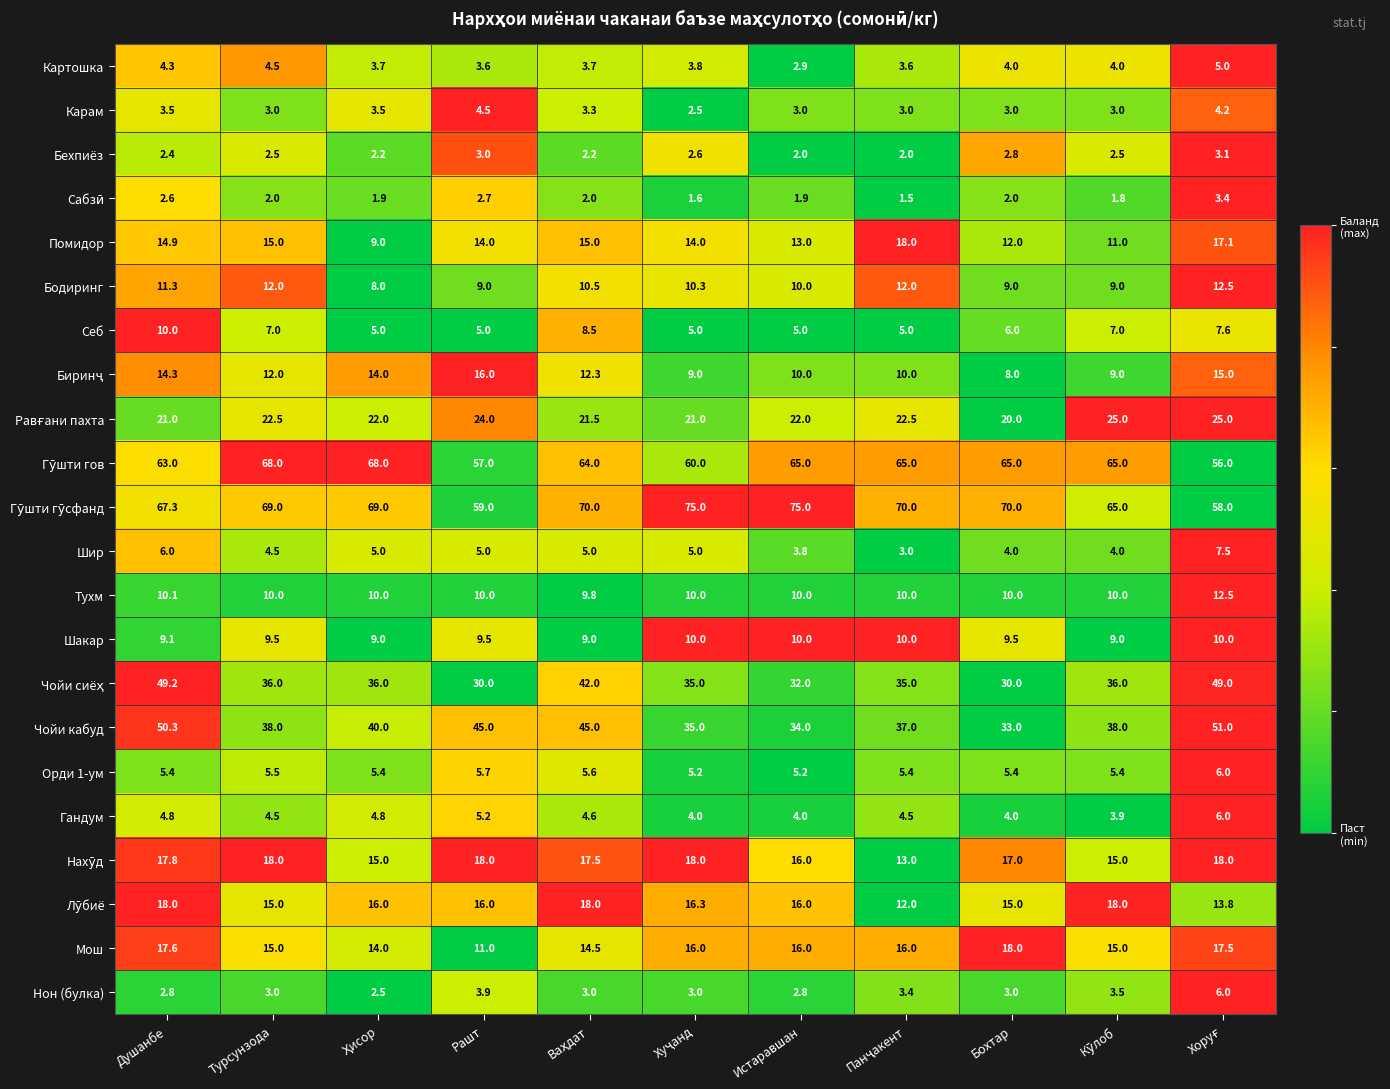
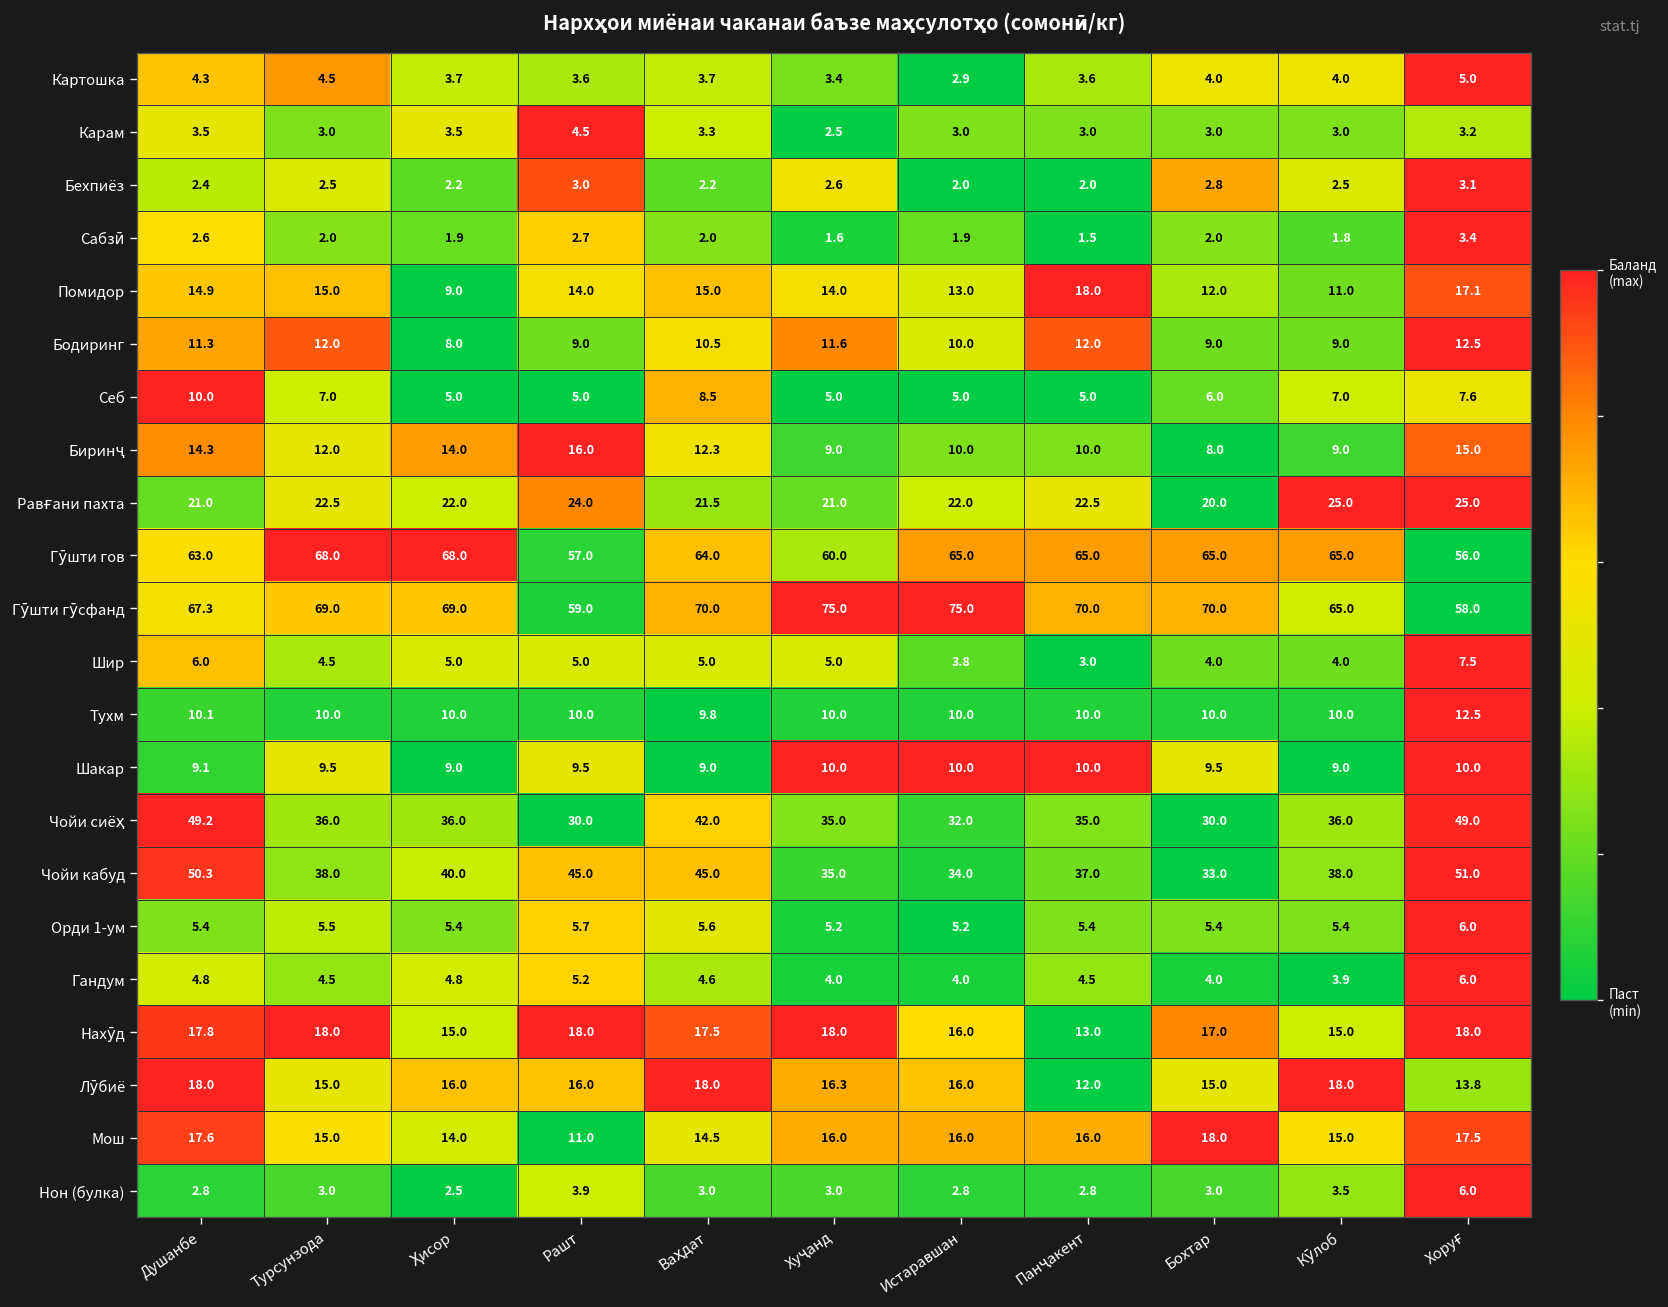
Картошка, Хуҷанд: 3.8 -> 3.4
Карам, Хоруғ: 4.2 -> 3.2
Бодиринг, Хуҷанд: 10.3 -> 11.6
Нон (булка), Панҷакент: 3.4 -> 2.8
